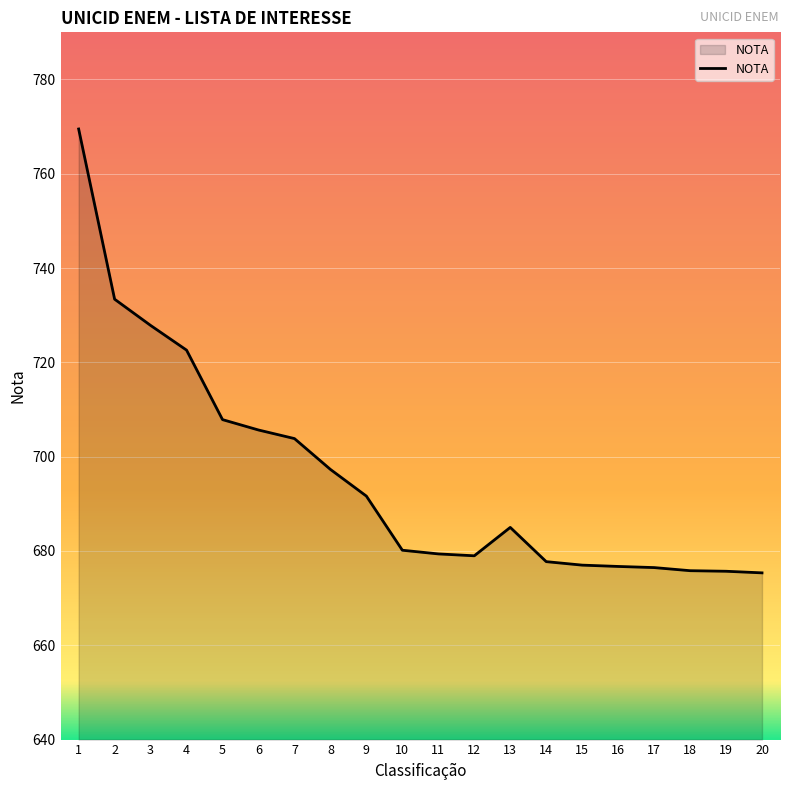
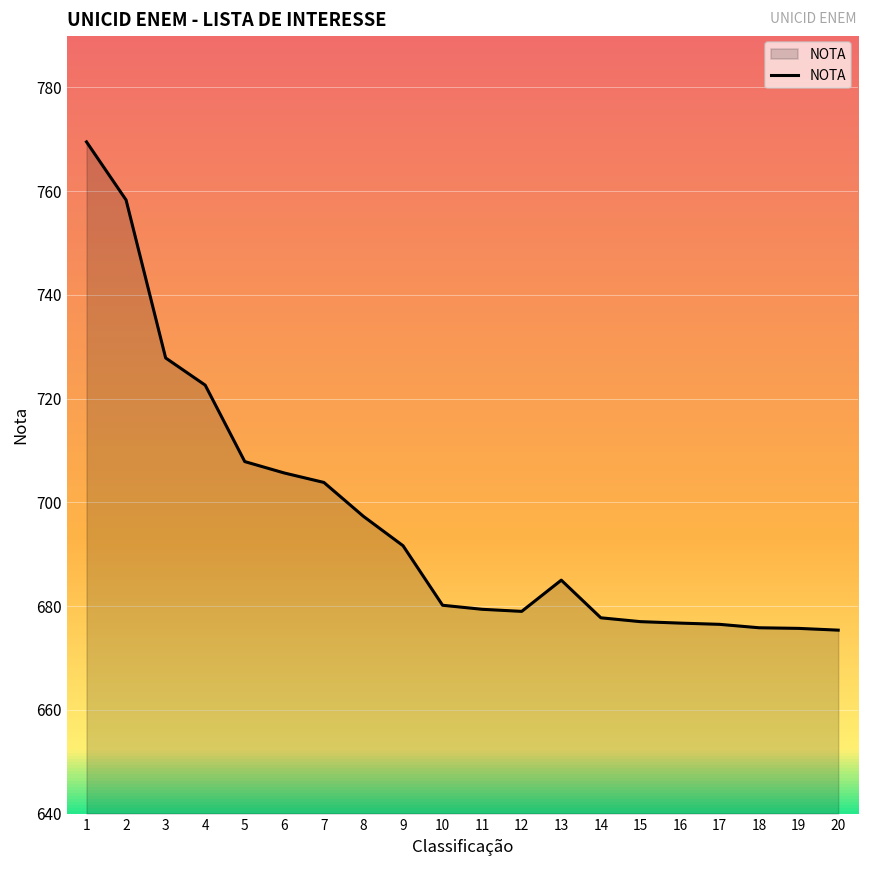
2: 733 -> 758
